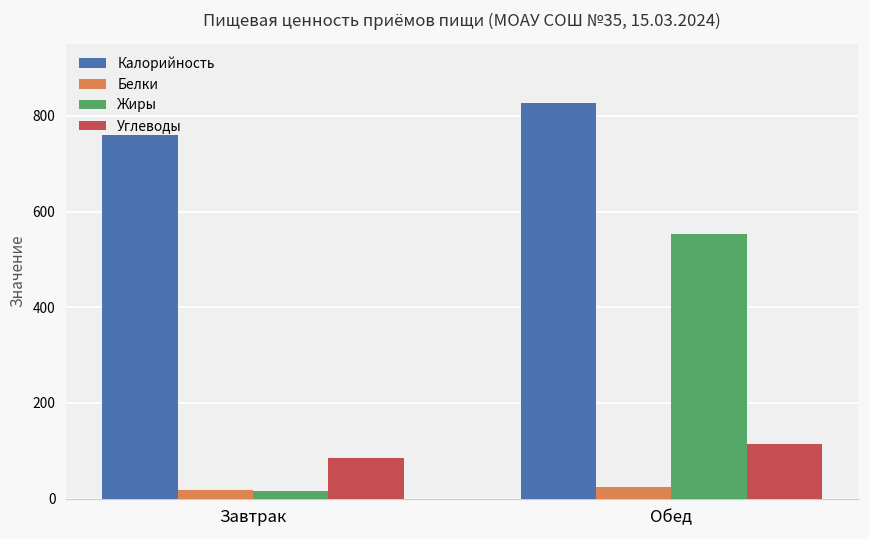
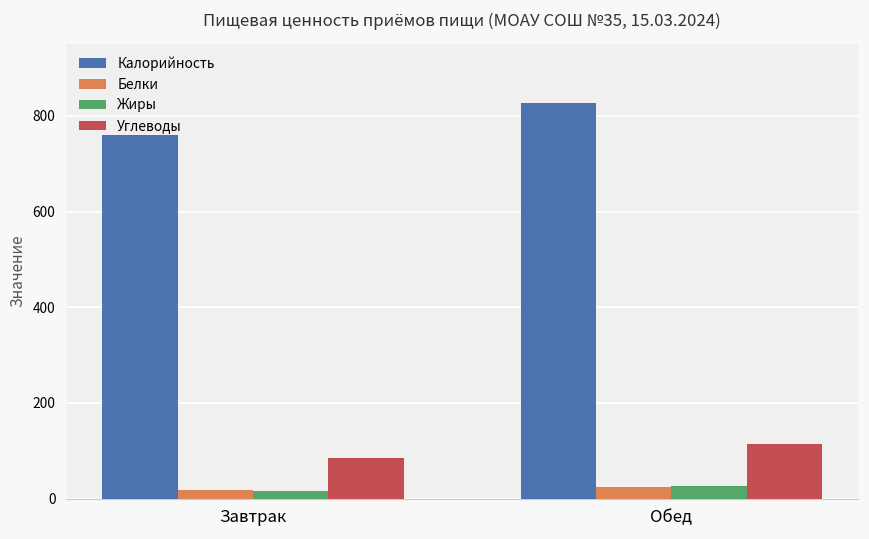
Жиры, Обед: 550 -> 30
